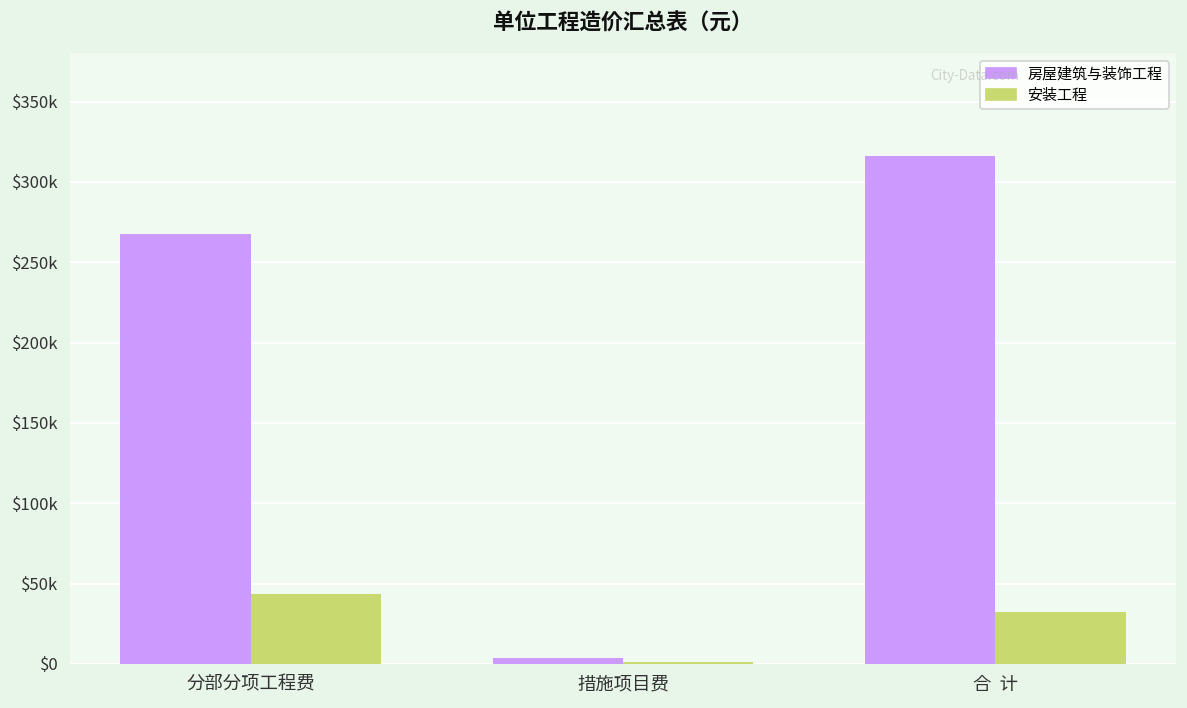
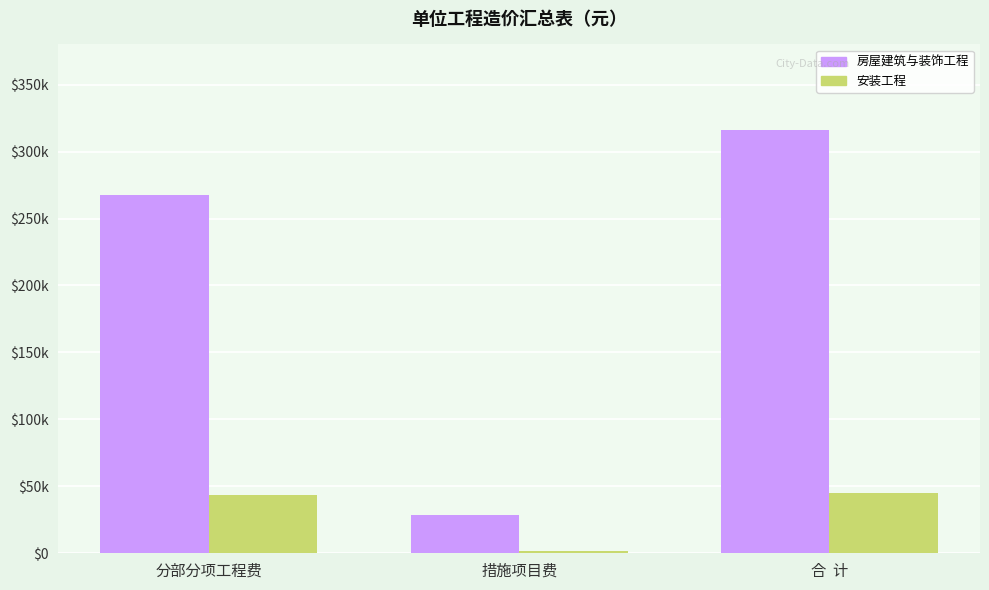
房屋建筑与装饰工程, 措施项目费: $4000 -> $29000
安装工程, 合 计: $32000 -> $45000
